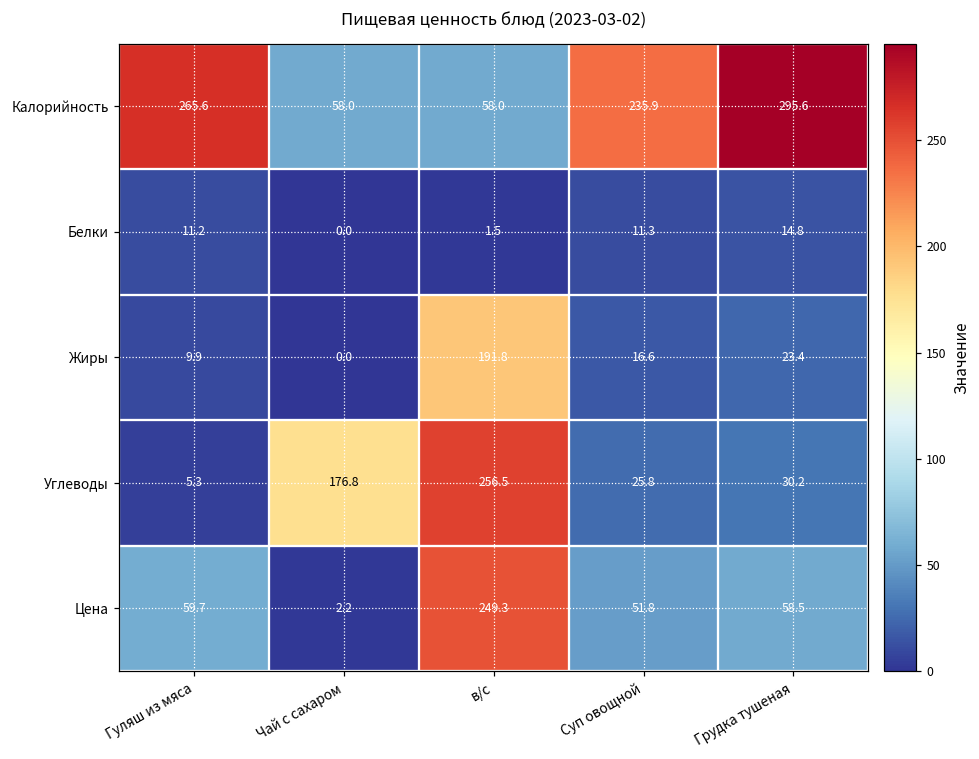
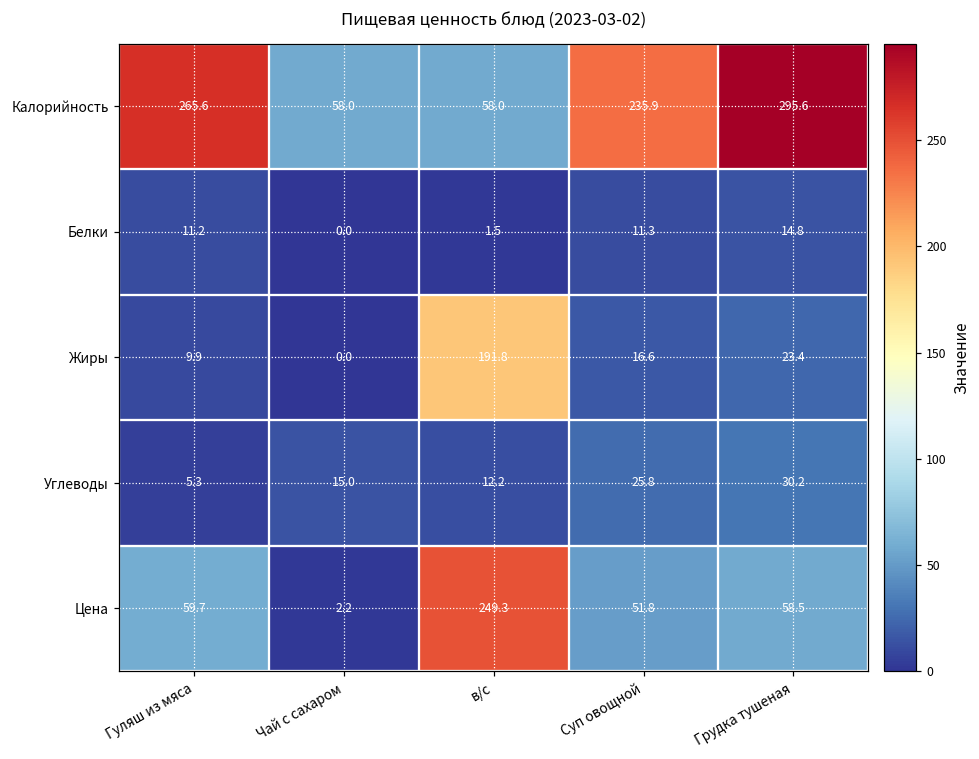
Углеводы, Чай с сахаром: 176.8 -> 15.0
Углеводы, в/с: 256.5 -> 12.2
